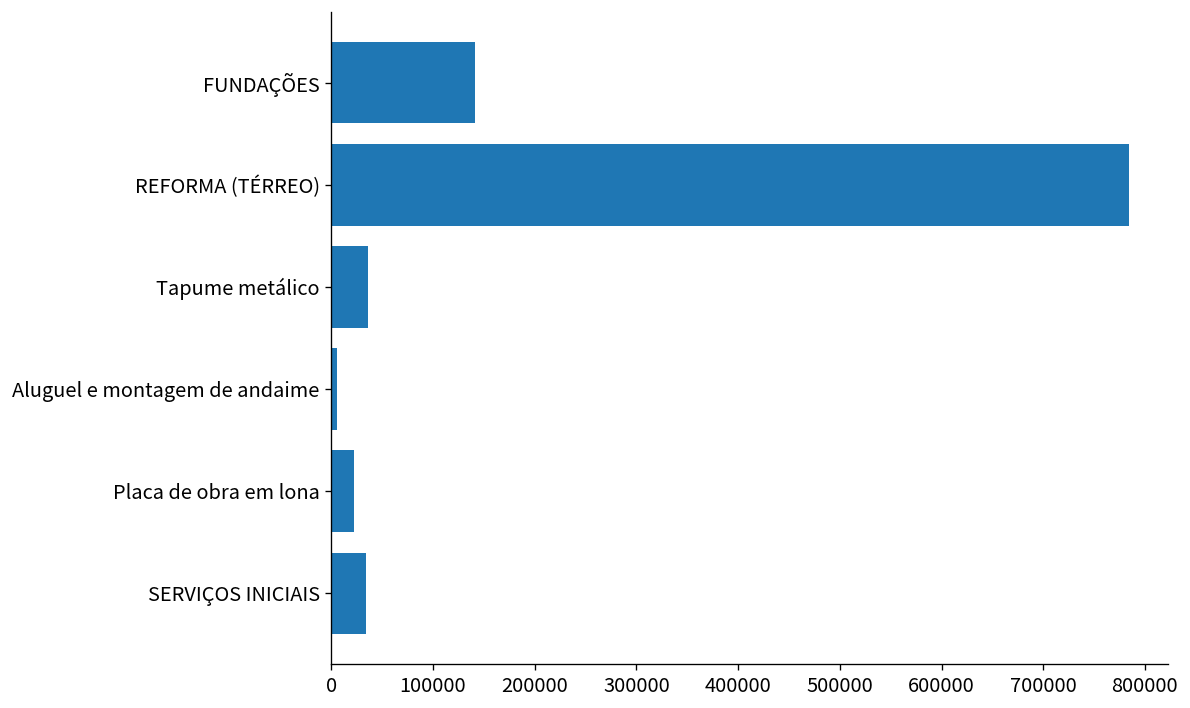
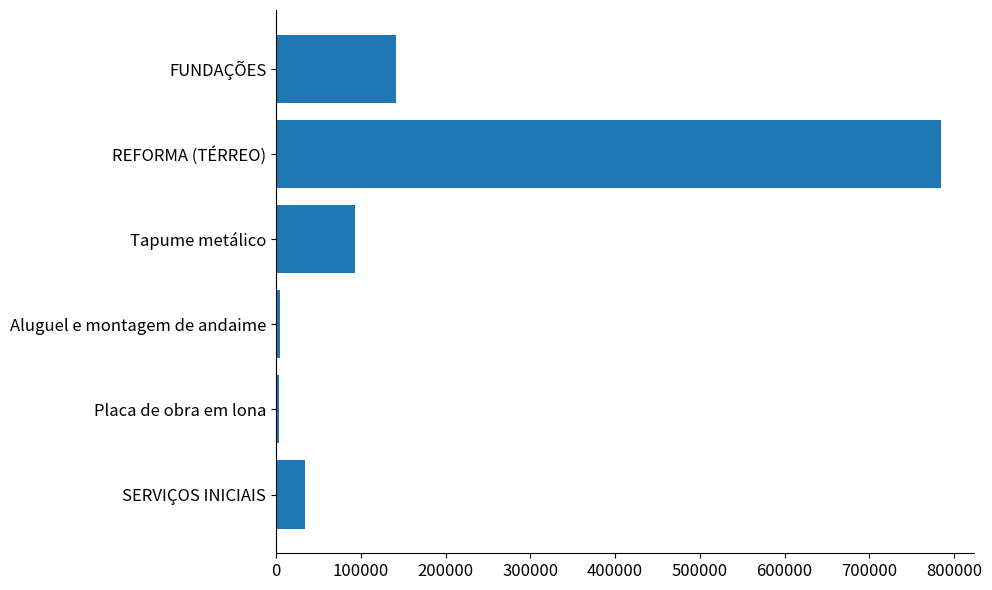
Tapume metálico: 40000 -> 90000
Placa de obra em lona: 20000 -> 0
